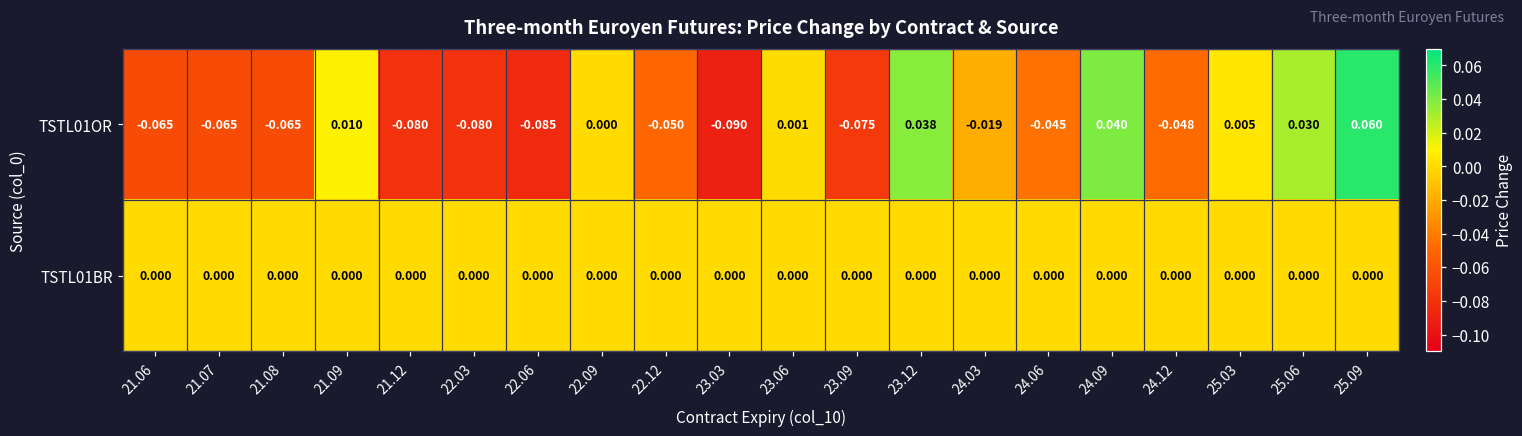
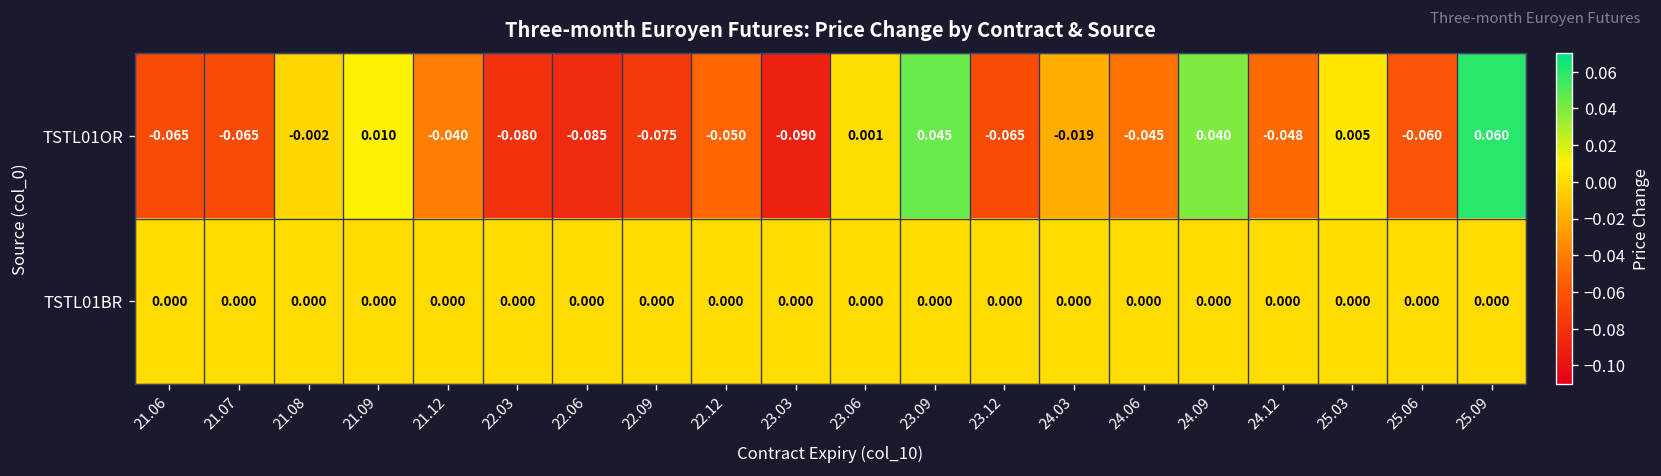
TSTL01OR, 21.08: -0.065 -> -0.002
TSTL01OR, 21.12: -0.080 -> -0.040
TSTL01OR, 22.09: 0.000 -> -0.075
TSTL01OR, 23.09: -0.075 -> 0.045
TSTL01OR, 23.12: 0.038 -> -0.065
TSTL01OR, 25.06: 0.030 -> -0.060
